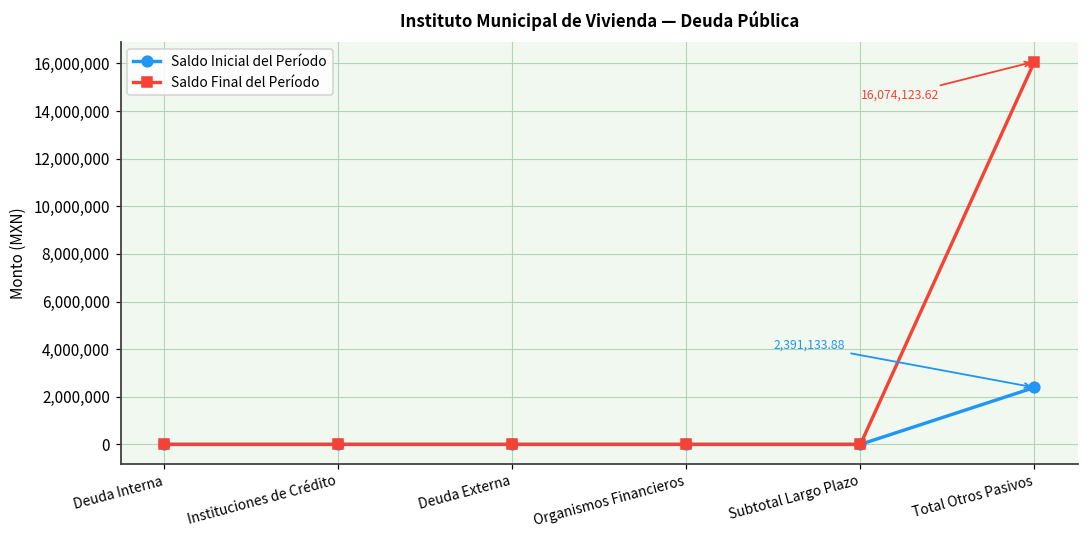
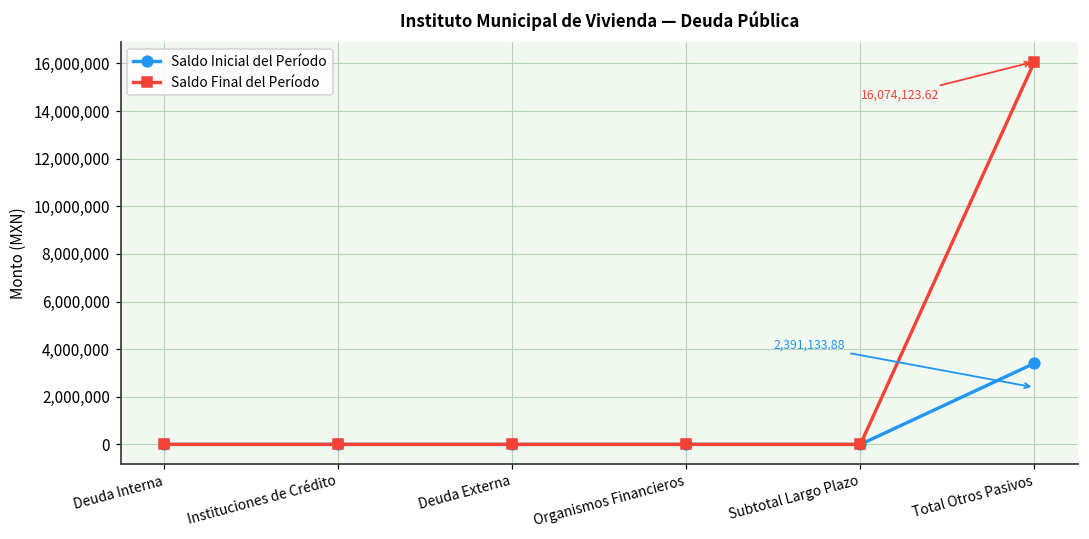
Saldo Inicial del Período, Total Otros Pasivos: 2,400,000 -> 3,400,000
